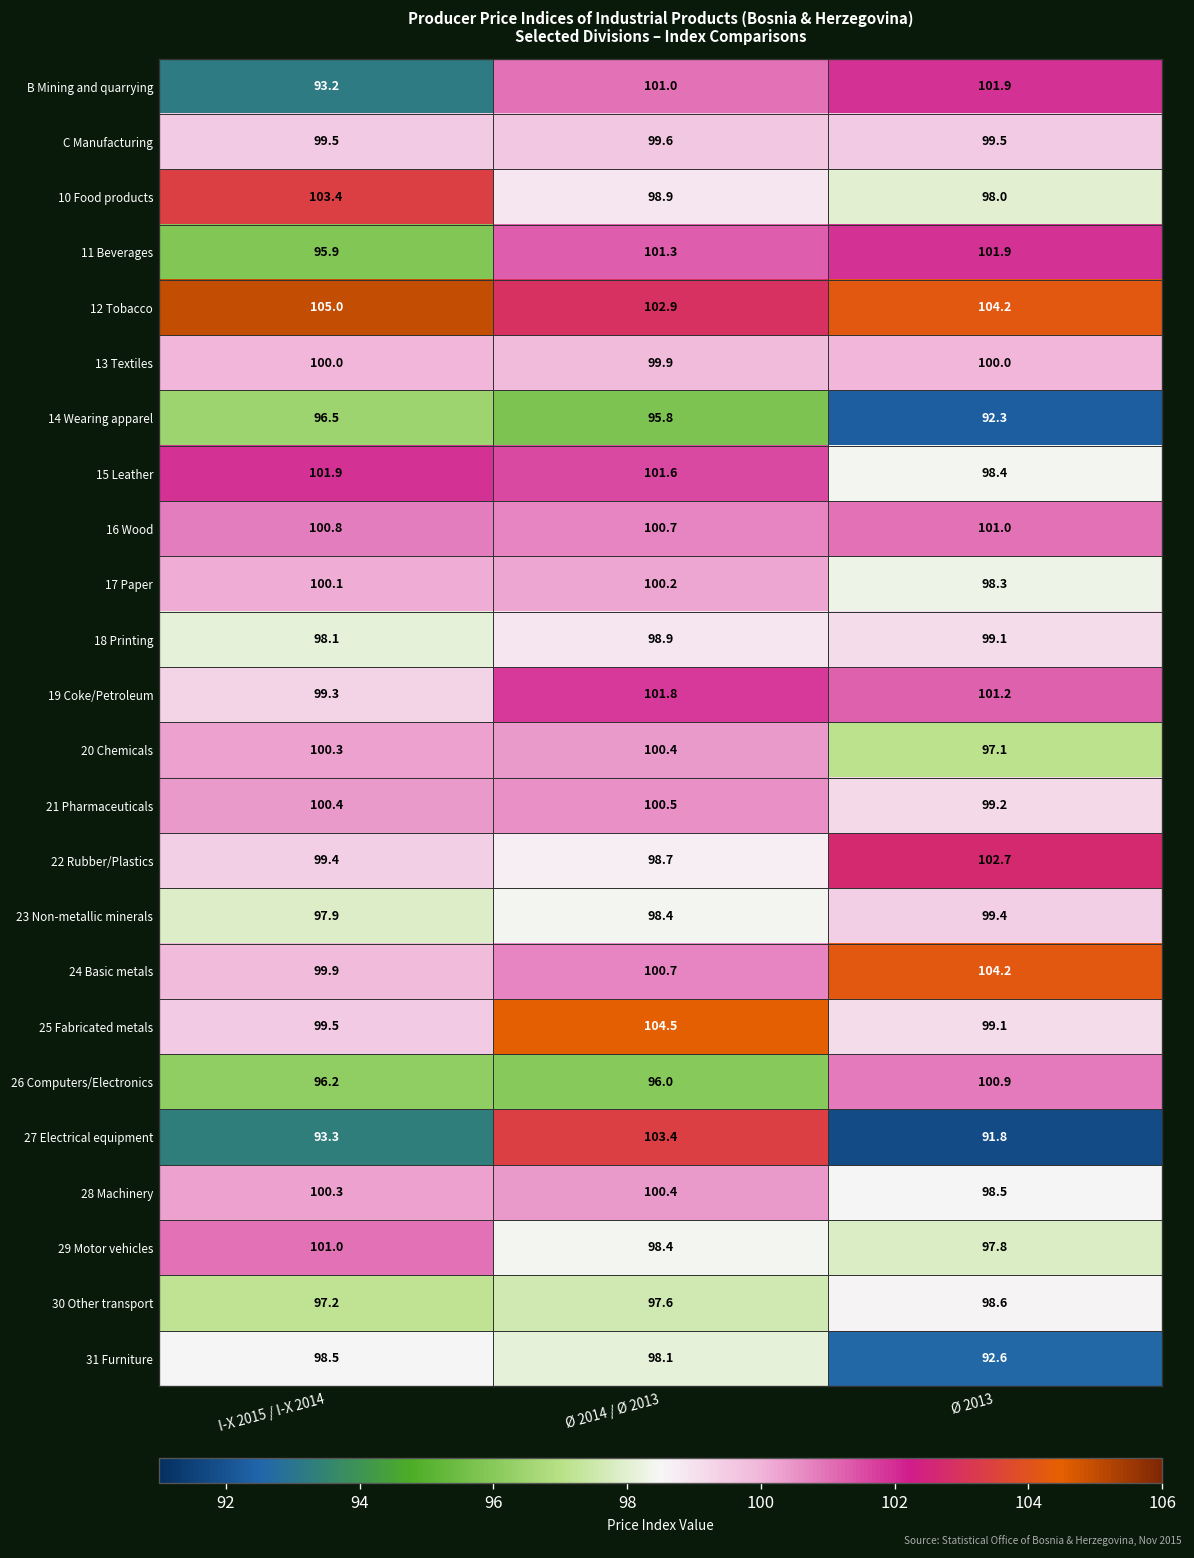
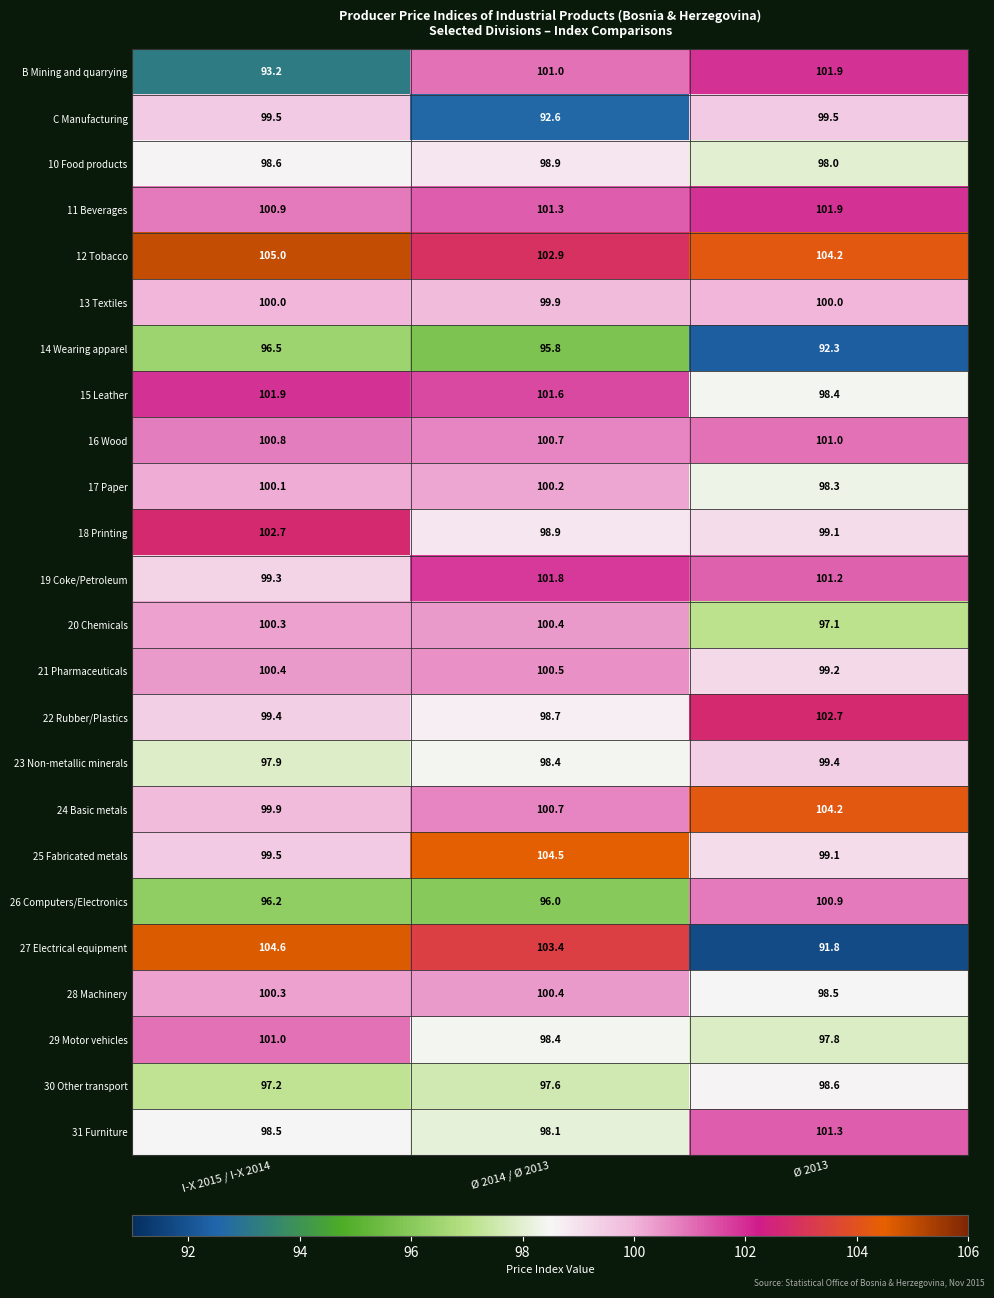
C Manufacturing, Ø 2014 / Ø 2013: 99.6 -> 92.6
10 Food products, I-X 2015 / I-X 2014: 103.4 -> 98.6
11 Beverages, I-X 2015 / I-X 2014: 95.9 -> 100.9
18 Printing, I-X 2015 / I-X 2014: 98.1 -> 102.7
27 Electrical equipment, I-X 2015 / I-X 2014: 93.3 -> 104.6
31 Furniture, Ø 2013: 92.6 -> 101.3
